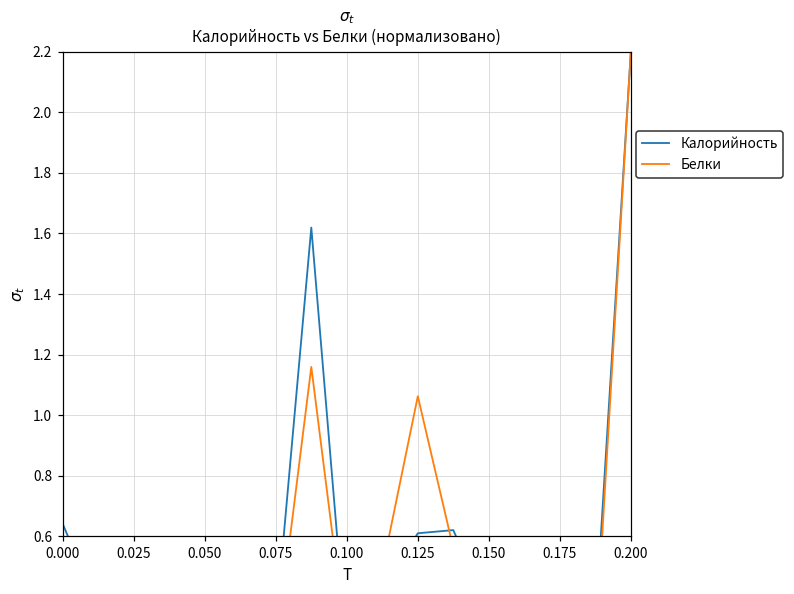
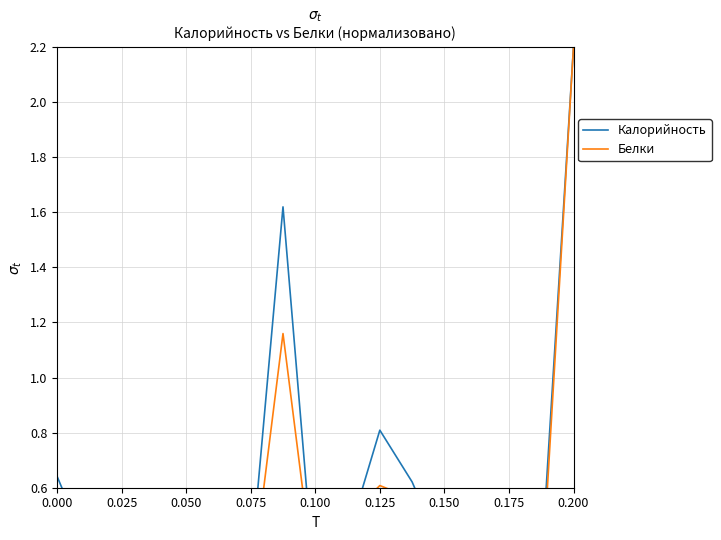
Калорийность, 0.125: 0.61 -> 0.81
Белки, 0.125: 1.06 -> 0.61
